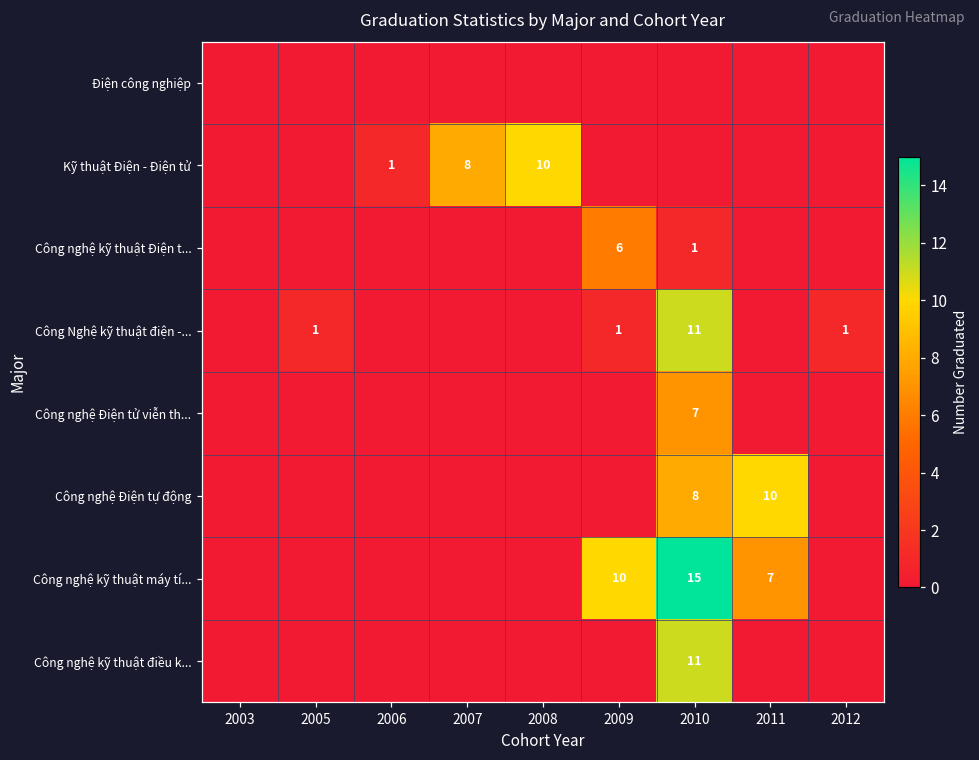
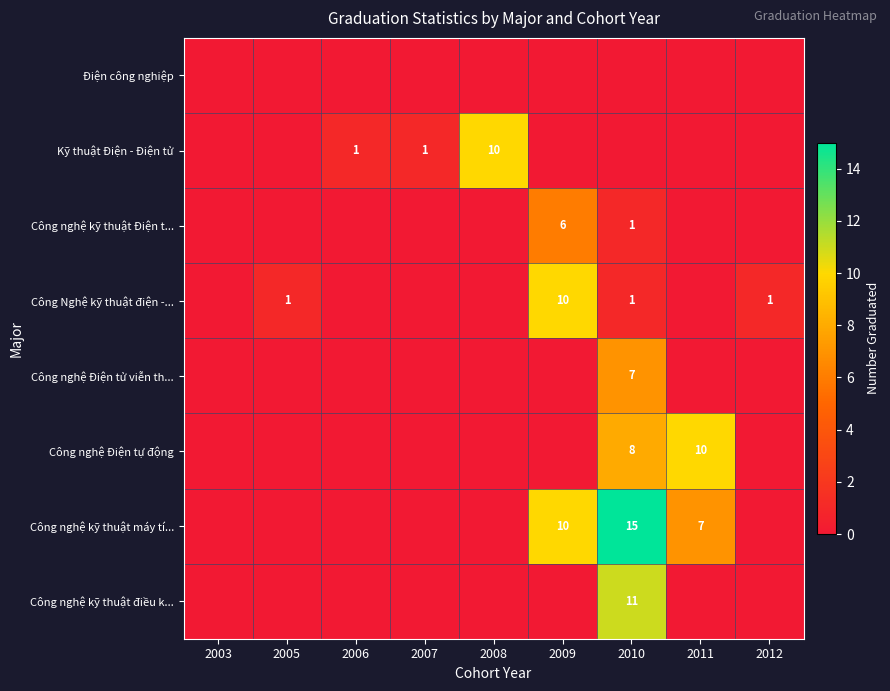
Kỹ thuật Điện - Điện tử, 2007: 8 -> 1
Công Nghệ kỹ thuật điện -..., 2009: 1 -> 10
Công Nghệ kỹ thuật điện -..., 2010: 11 -> 1
